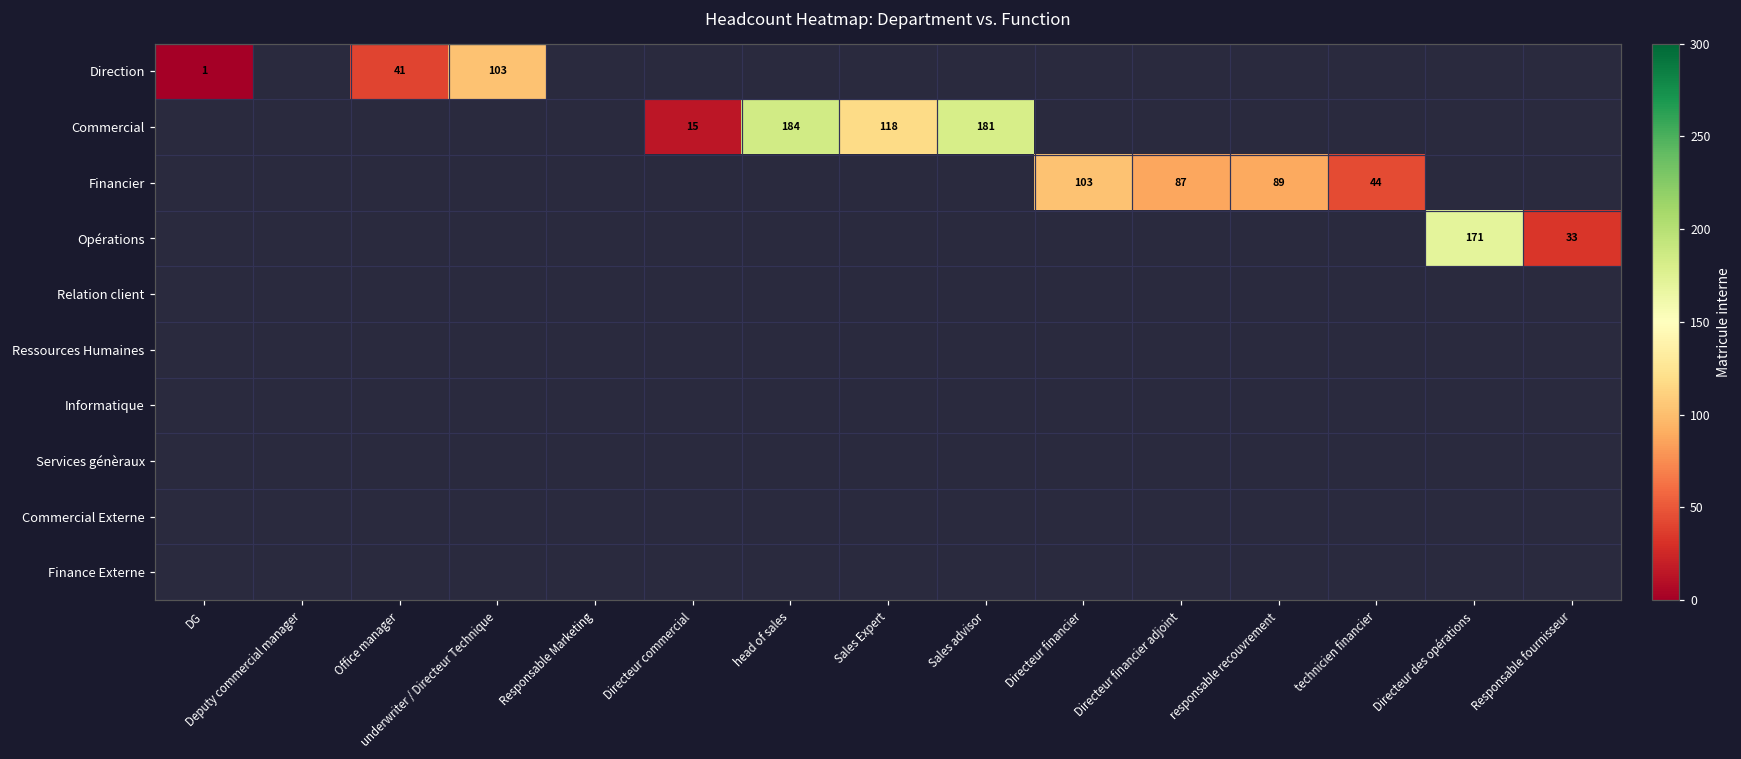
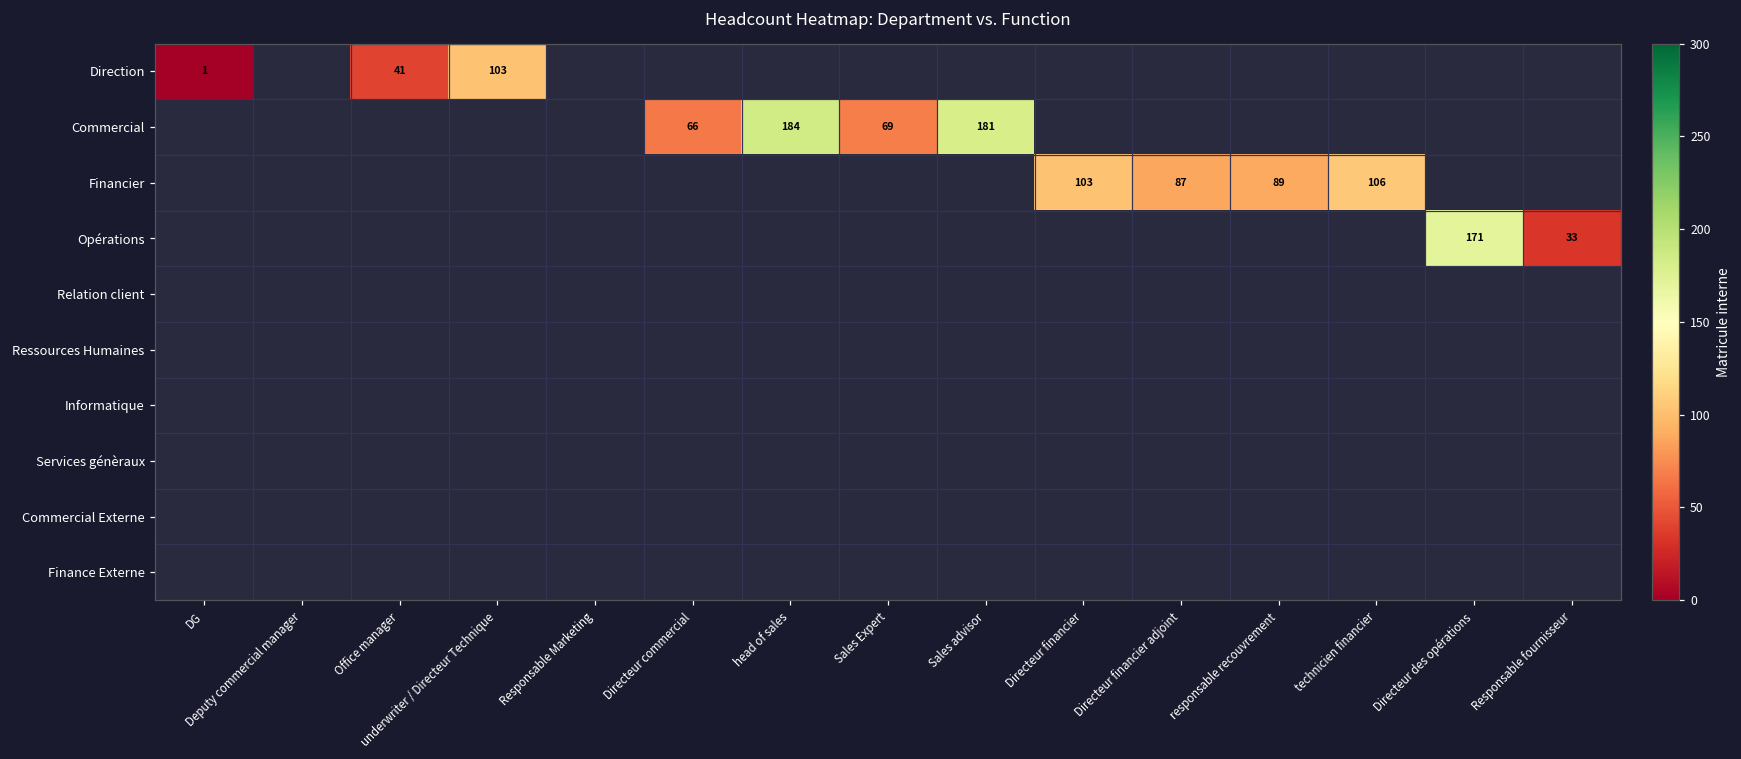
Commercial, Directeur commercial: 15 -> 66
Commercial, Sales Expert: 118 -> 69
Financier, technicien financier: 44 -> 106
